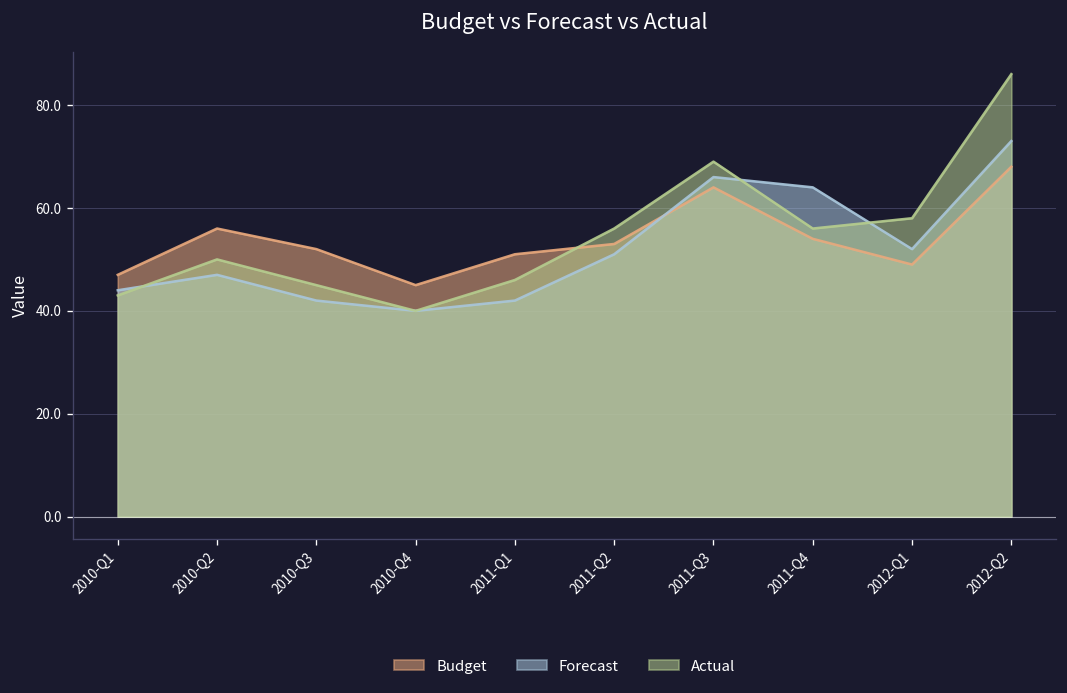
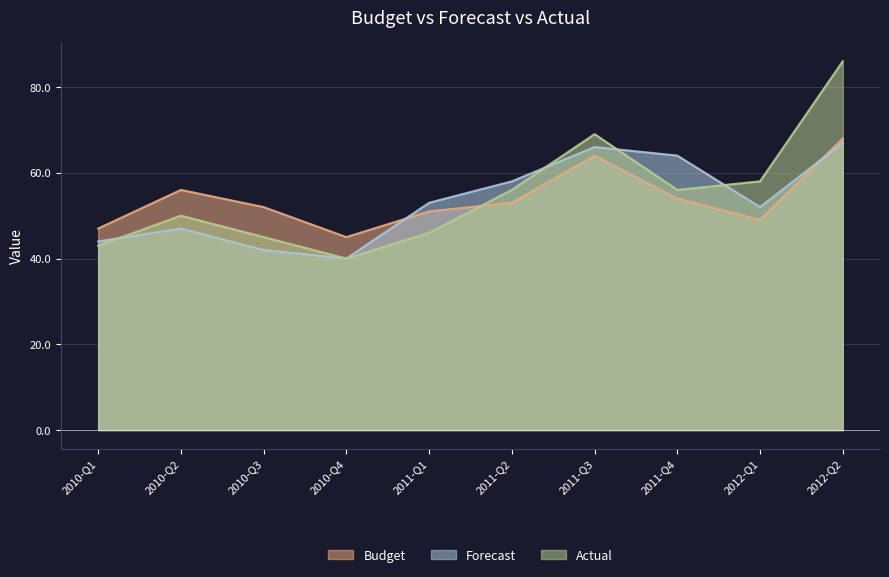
Forecast, 2011-Q1: 42 -> 53
Forecast, 2011-Q2: 51 -> 58
Forecast, 2012-Q2: 73 -> 67
